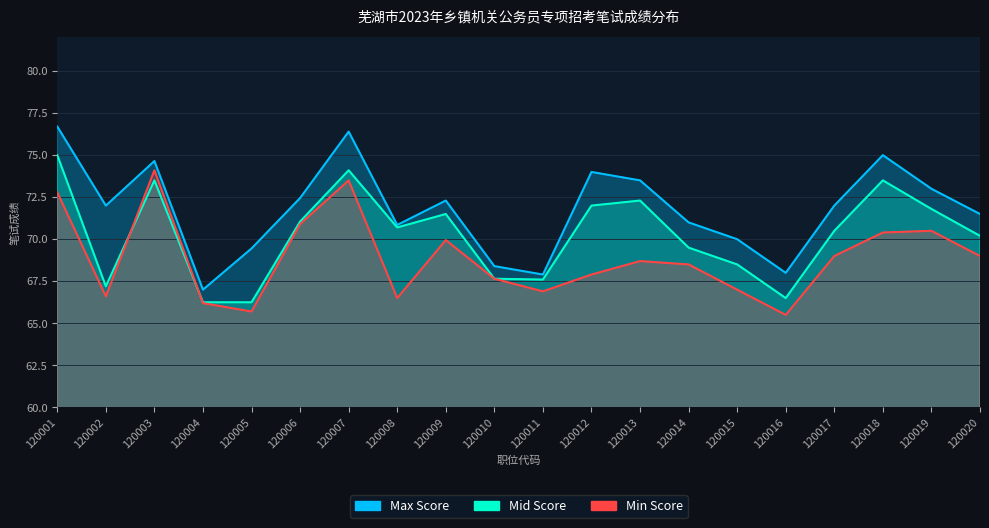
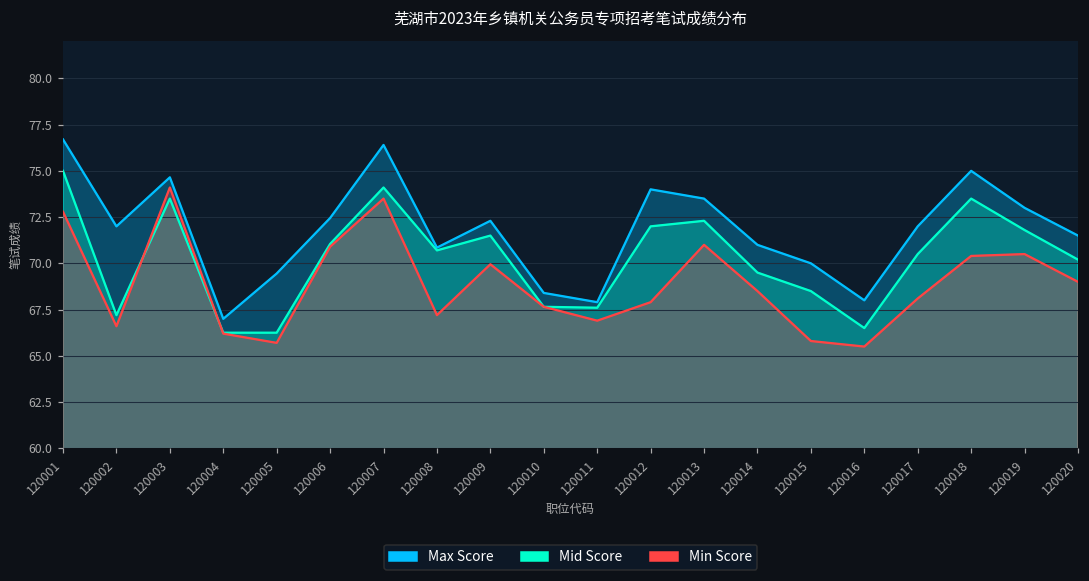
Min Score, 120008: 66.5 -> 67.2
Min Score, 120013: 68.7 -> 71.0
Min Score, 120015: 67.0 -> 65.8
Min Score, 120017: 69.0 -> 68.1
